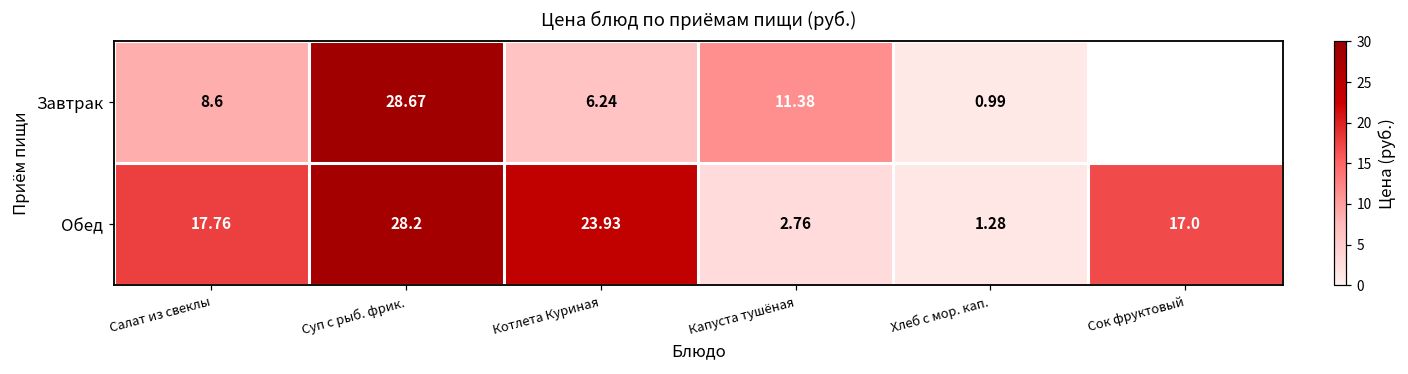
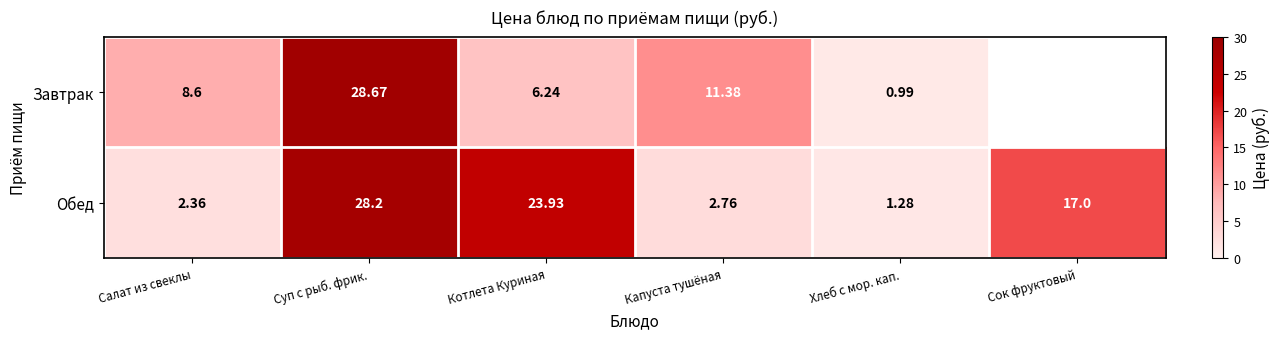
Обед, Салат из свеклы: 17.76 -> 2.36
